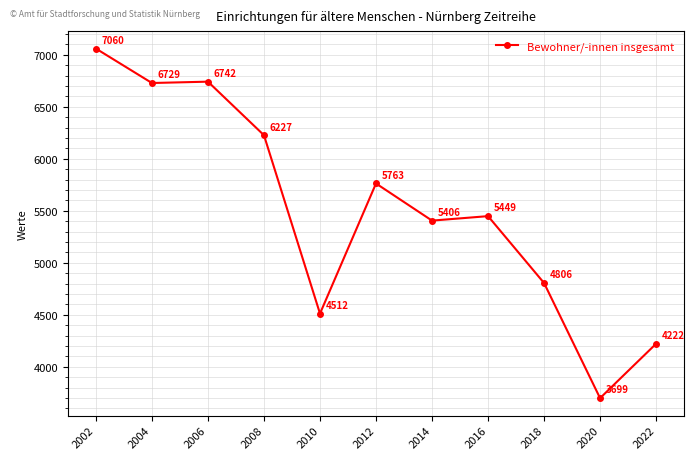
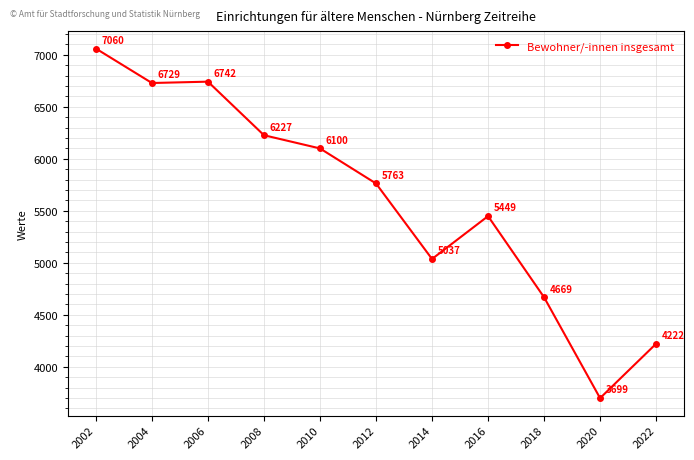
2010: 4512 -> 6100
2014: 5406 -> 5037
2018: 4806 -> 4669
